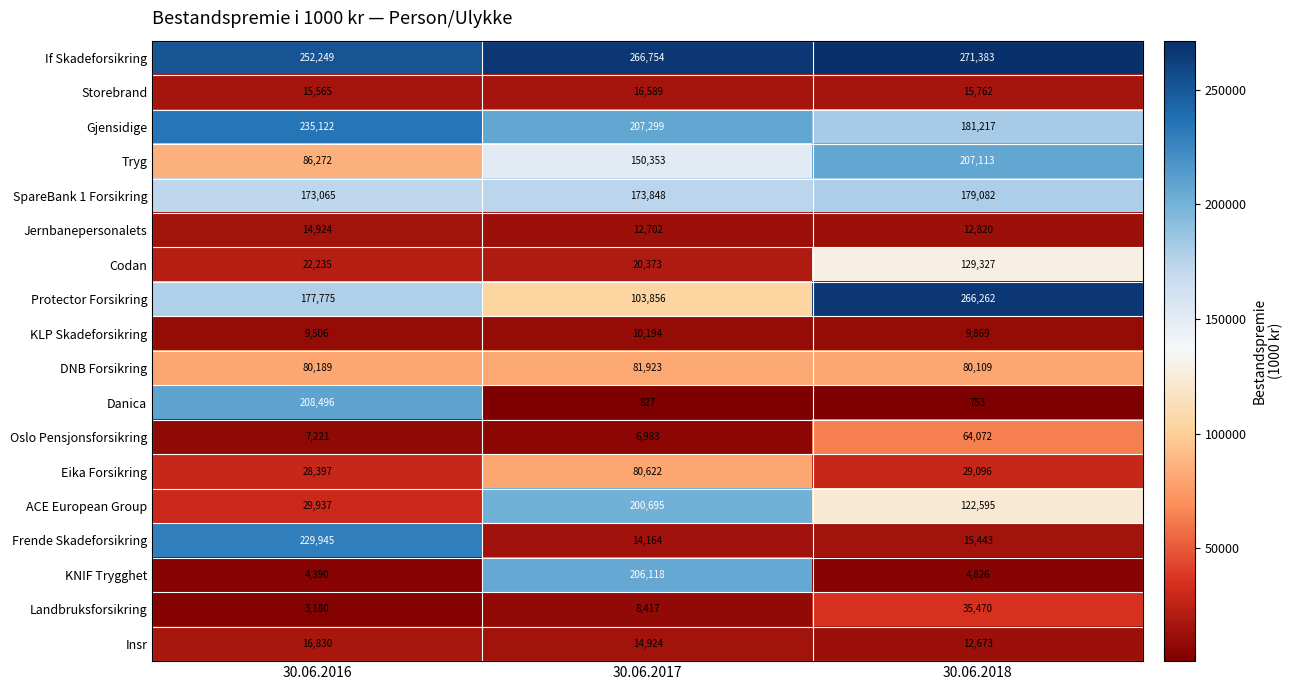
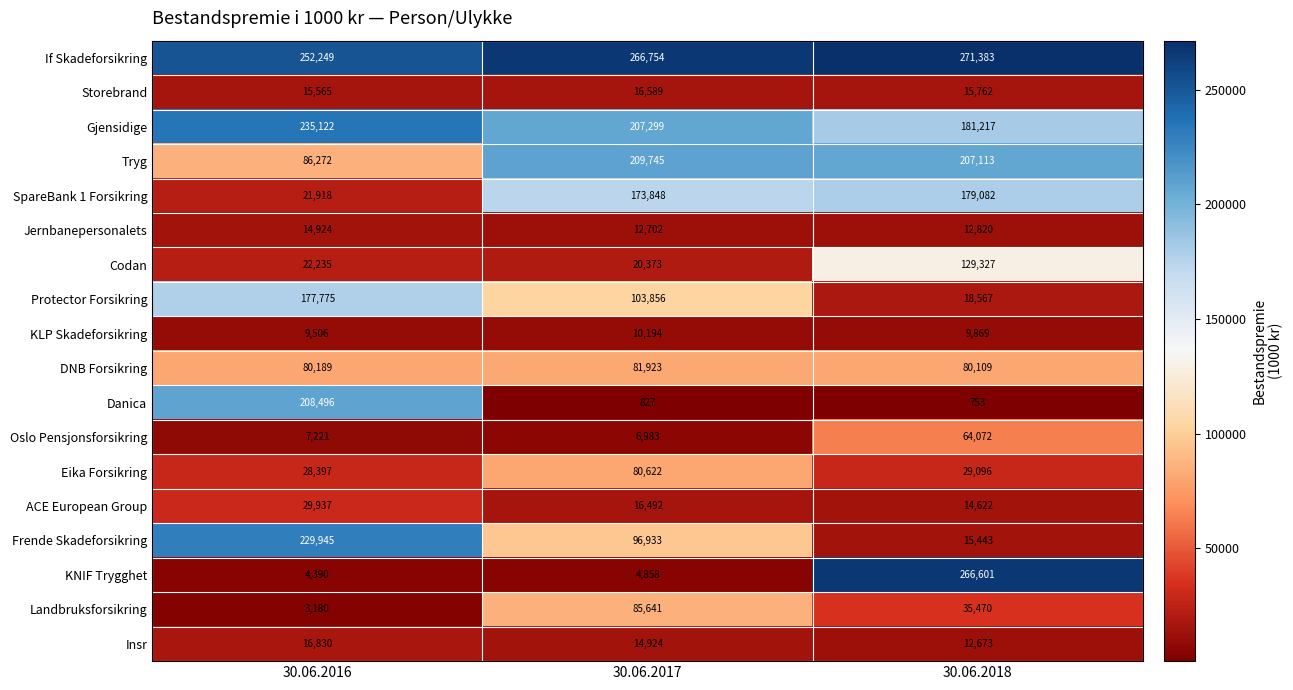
Tryg, 30.06.2017: 150,353 -> 209,745
SpareBank 1 Forsikring, 30.06.2016: 173,065 -> 21,918
Protector Forsikring, 30.06.2018: 266,262 -> 18,567
ACE European Group, 30.06.2017: 200,695 -> 16,492
ACE European Group, 30.06.2018: 122,595 -> 14,622
Frende Skadeforsikring, 30.06.2017: 14,164 -> 96,933
KNIF Trygghet, 30.06.2017: 206,118 -> 4,858
KNIF Trygghet, 30.06.2018: 4,826 -> 266,601
Landbruksforsikring, 30.06.2017: 8,417 -> 85,641
